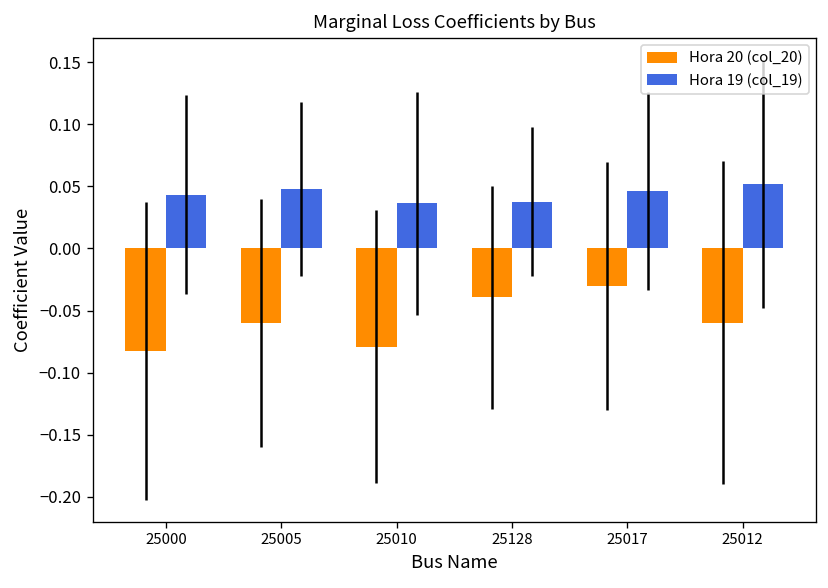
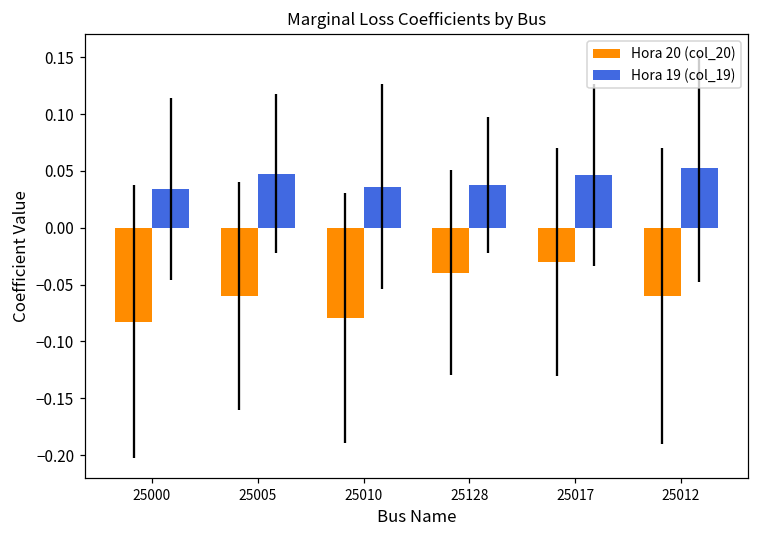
Hora 19 (col_19), 25000: 0.043 -> 0.034
